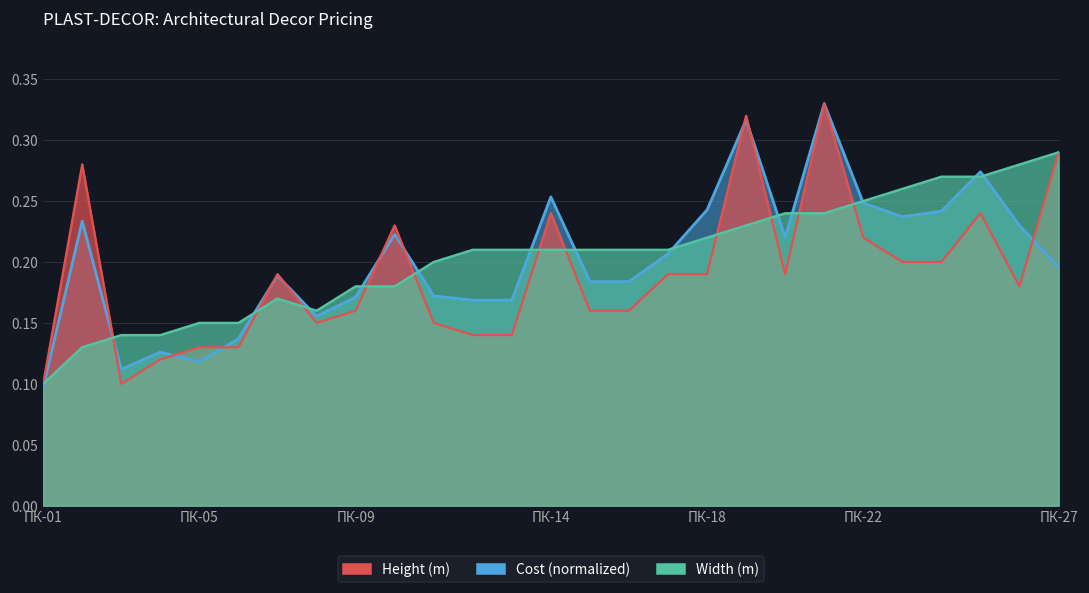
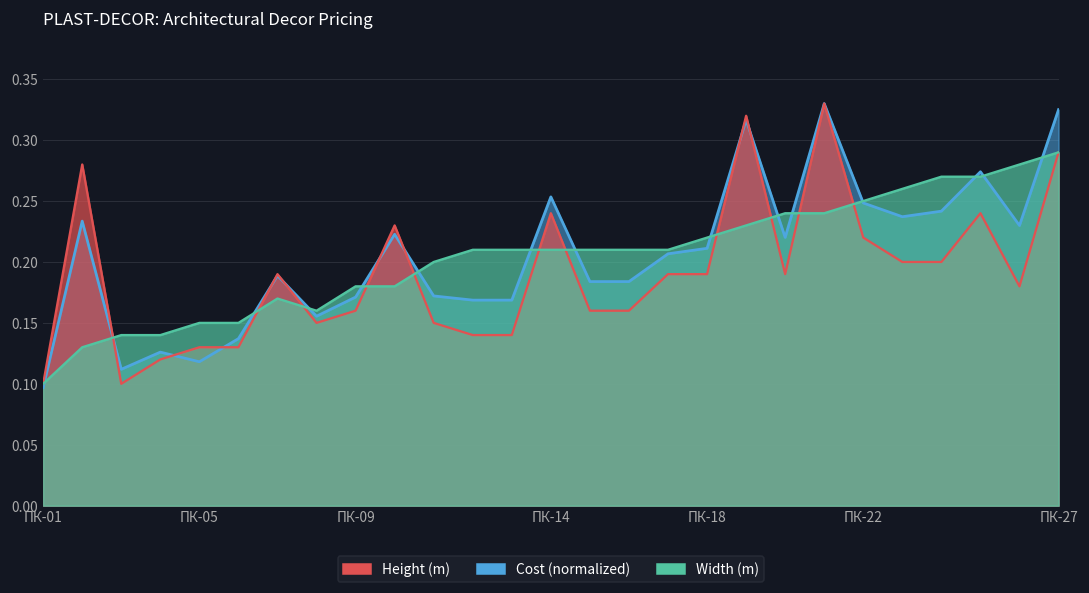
Cost (normalized), ПК-18: 0.243 -> 0.211
Cost (normalized), ПК-27: 0.196 -> 0.325
